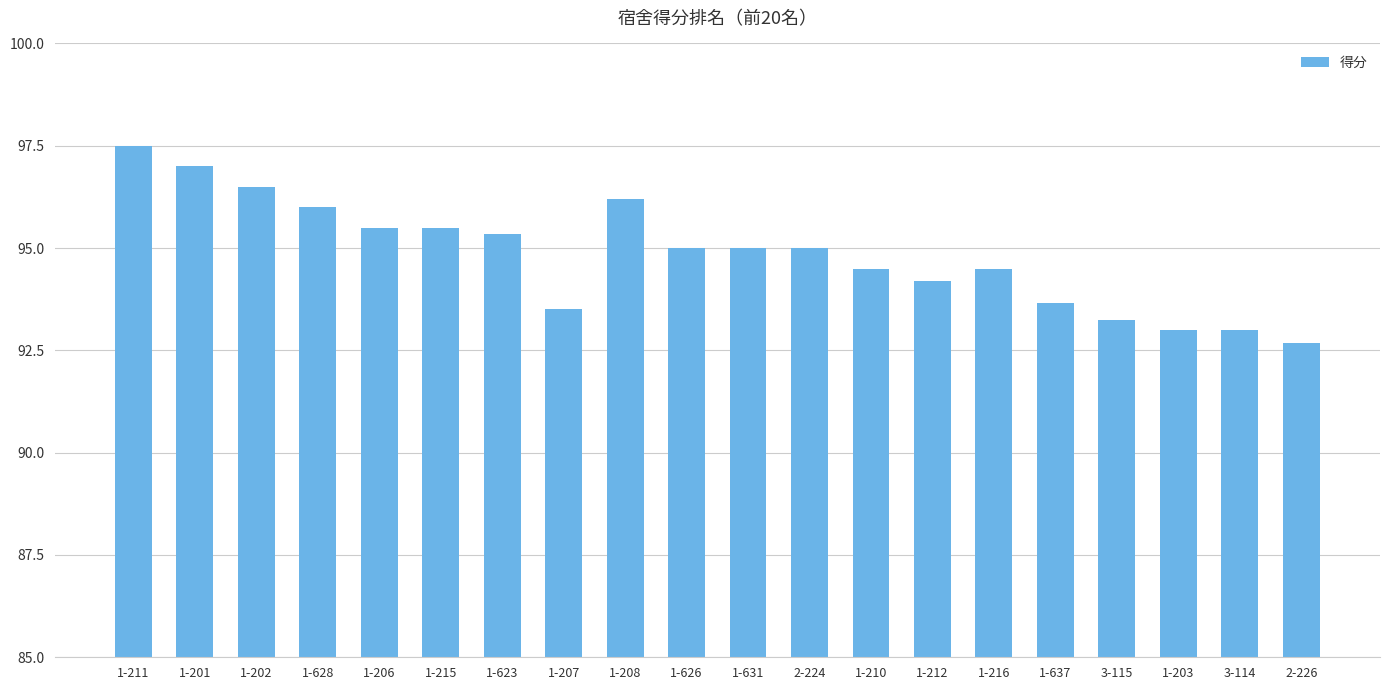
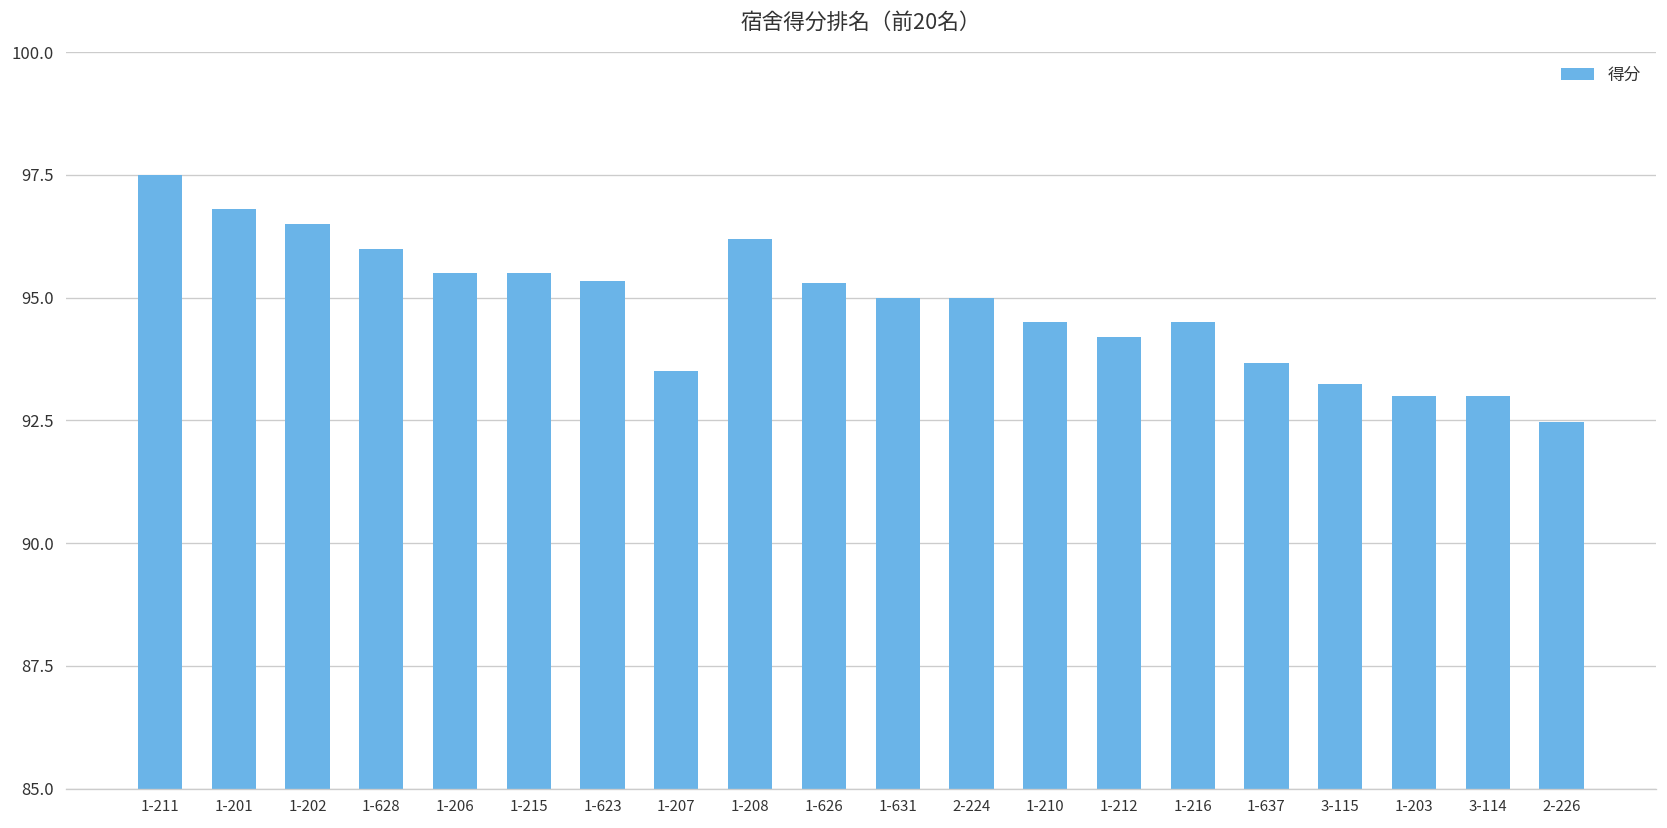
1-201: 97.0 -> 96.8
1-626: 95.0 -> 95.3
2-226: 92.7 -> 92.5
